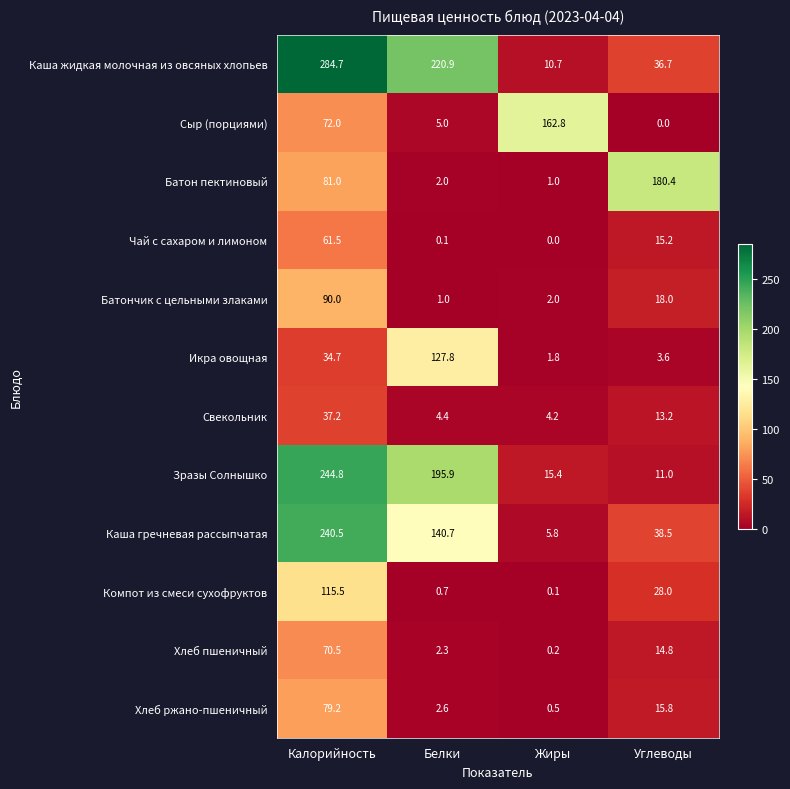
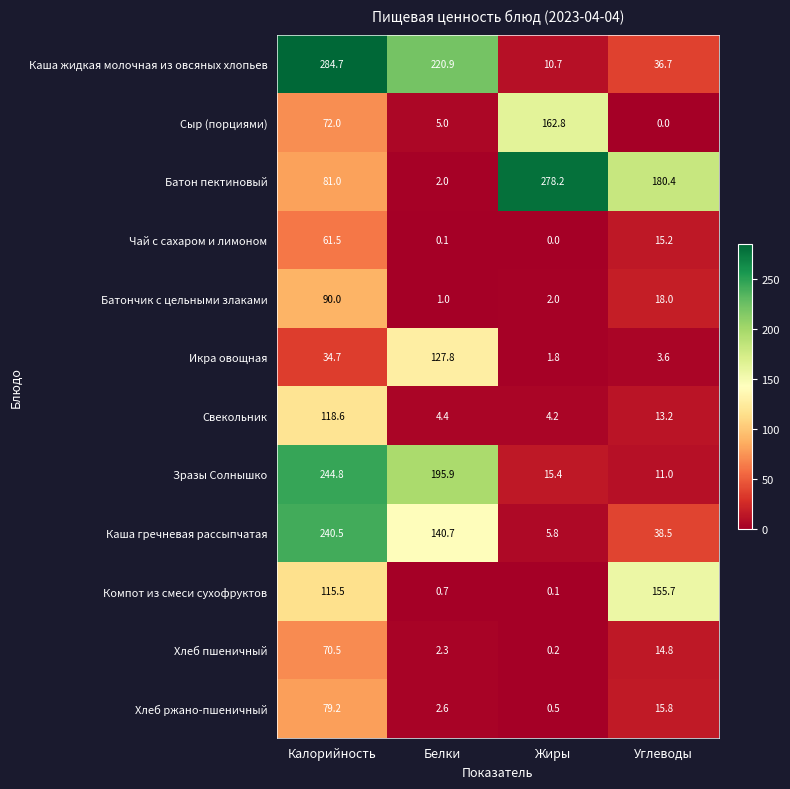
Батон пектиновый, Жиры: 1.0 -> 278.2
Свекольник, Калорийность: 37.2 -> 118.6
Компот из смеси сухофруктов, Углеводы: 28.0 -> 155.7
